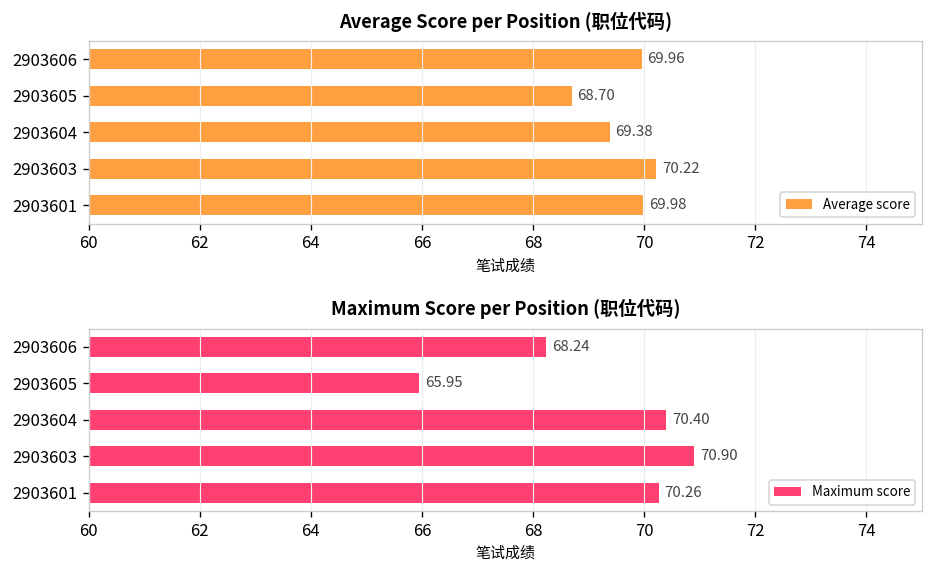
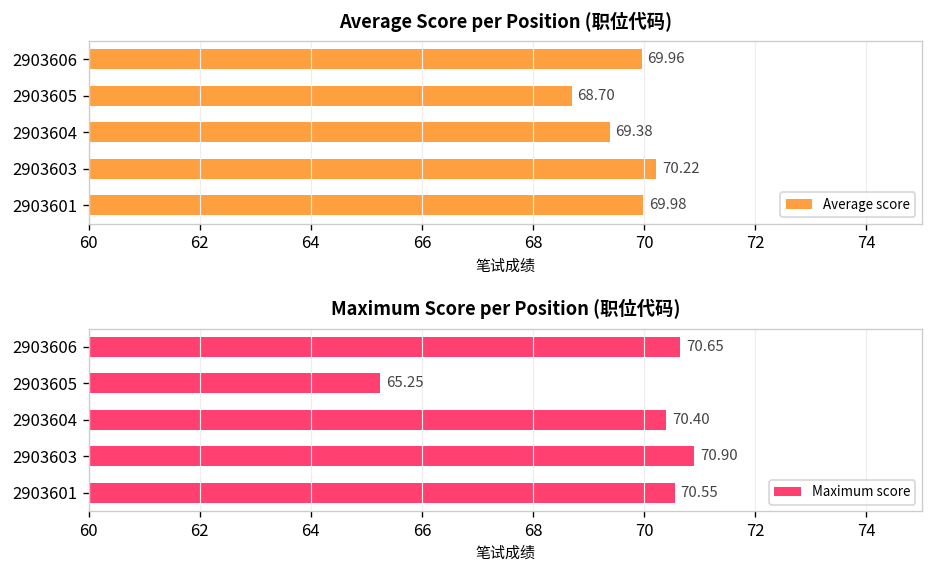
Maximum Score per Position (职位代码), 2903606: 68.24 -> 70.65
Maximum Score per Position (职位代码), 2903605: 65.95 -> 65.25
Maximum Score per Position (职位代码), 2903601: 70.26 -> 70.55
